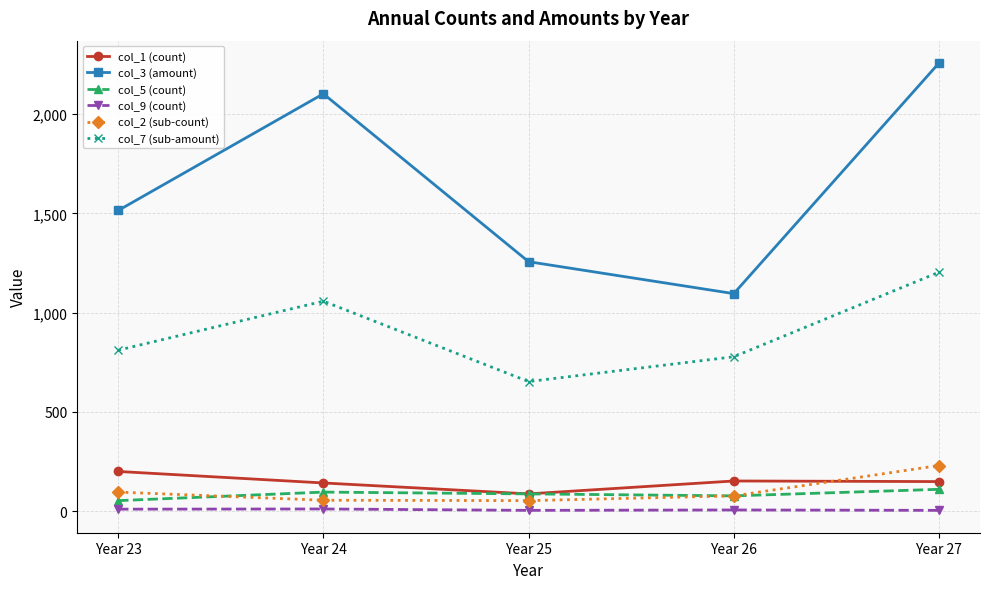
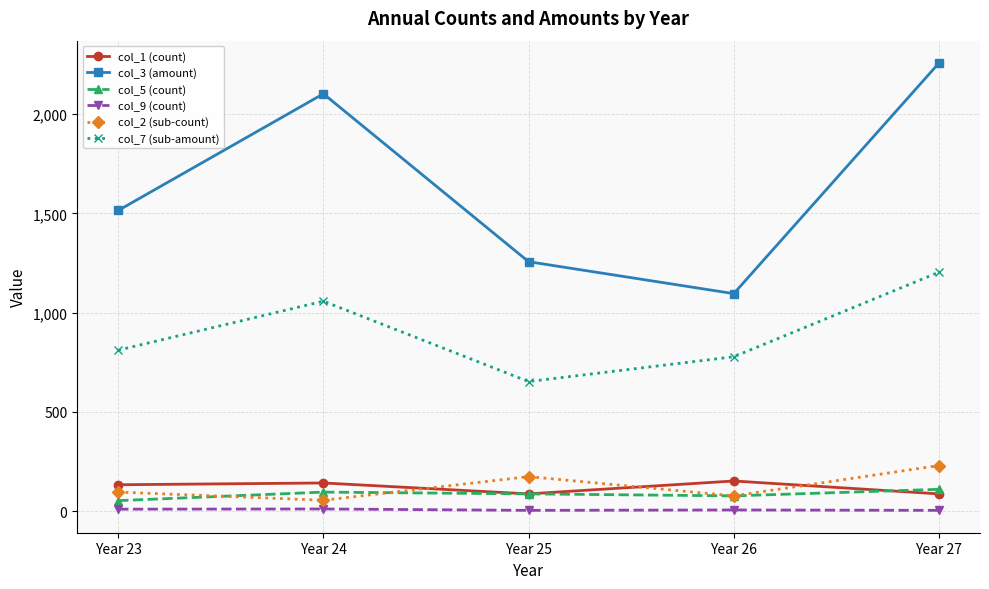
col_1 (count), Year 23: 200 -> 130
col_2 (sub-count), Year 25: 50 -> 170
col_1 (count), Year 27: 150 -> 90
